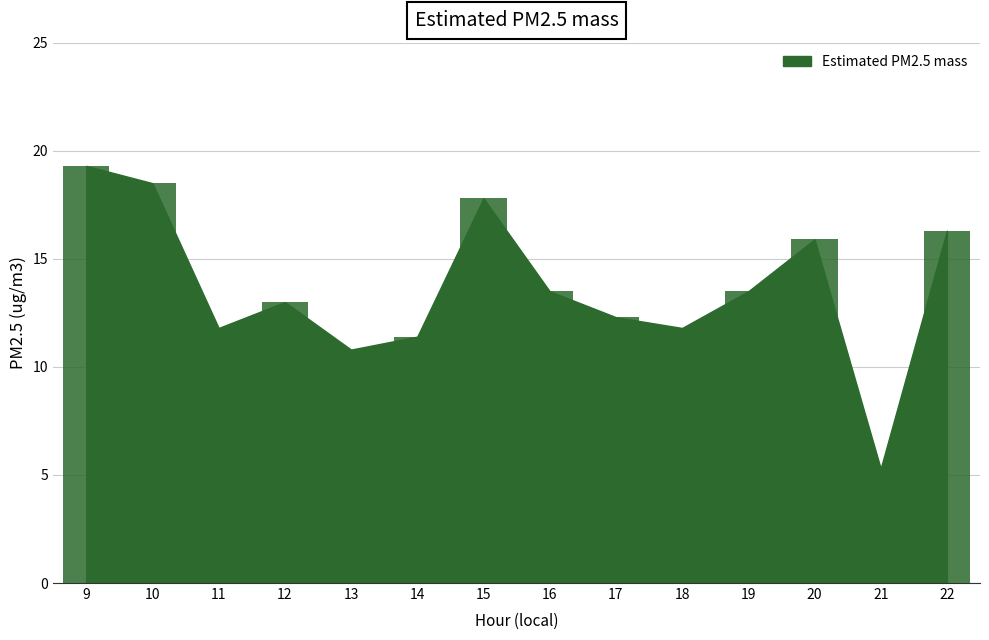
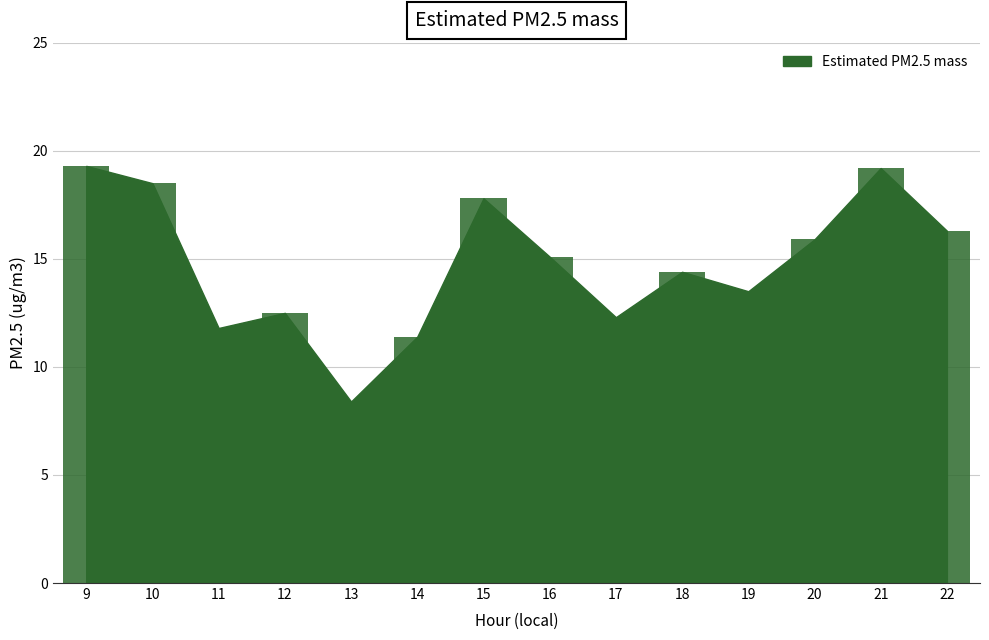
12: 13.0 -> 12.5
13: 10.8 -> 8.4
16: 13.5 -> 15.1
18: 11.8 -> 14.4
21: 5.3 -> 19.2
